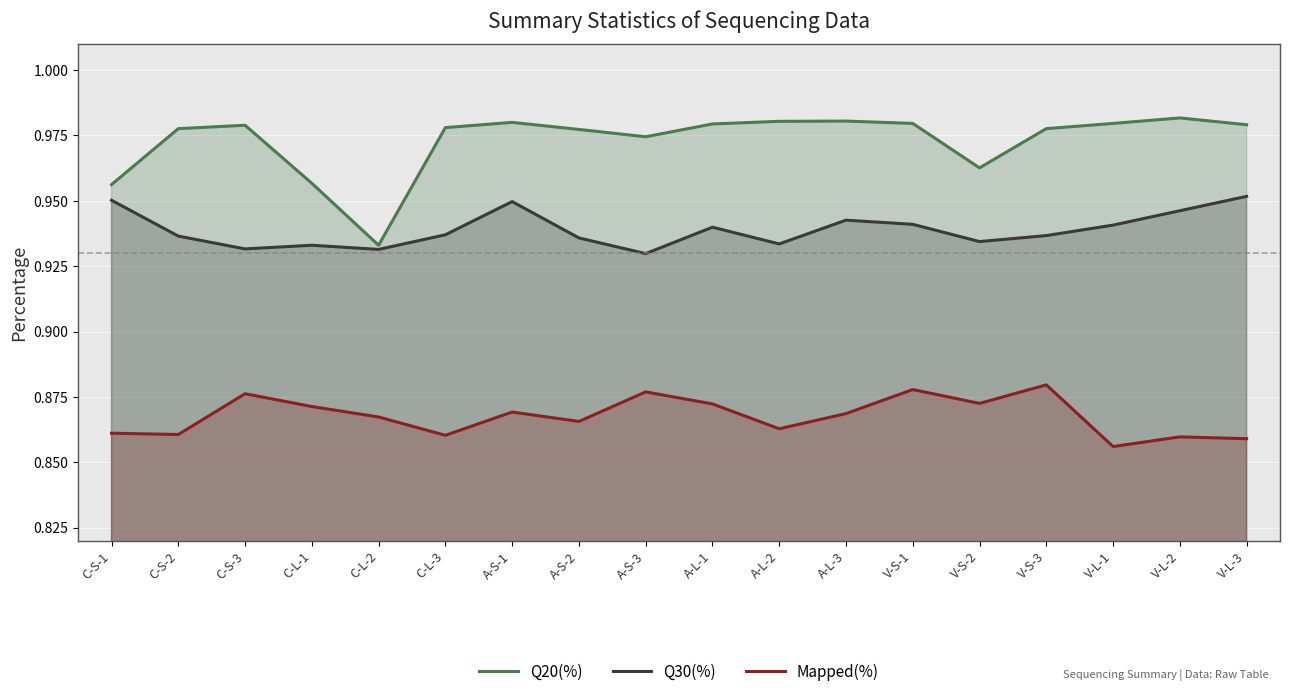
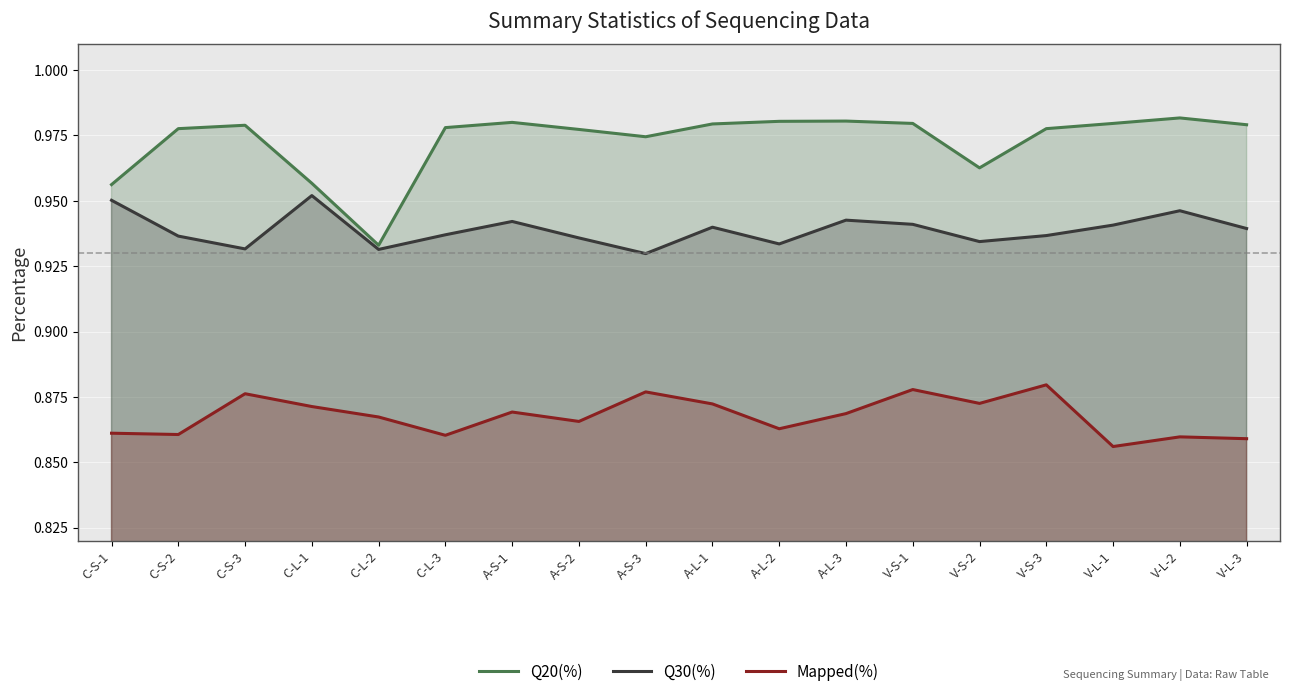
Q30(%), C-L-1: 0.933 -> 0.952
Q30(%), A-S-1: 0.950 -> 0.942
Q30(%), V-L-3: 0.952 -> 0.939
